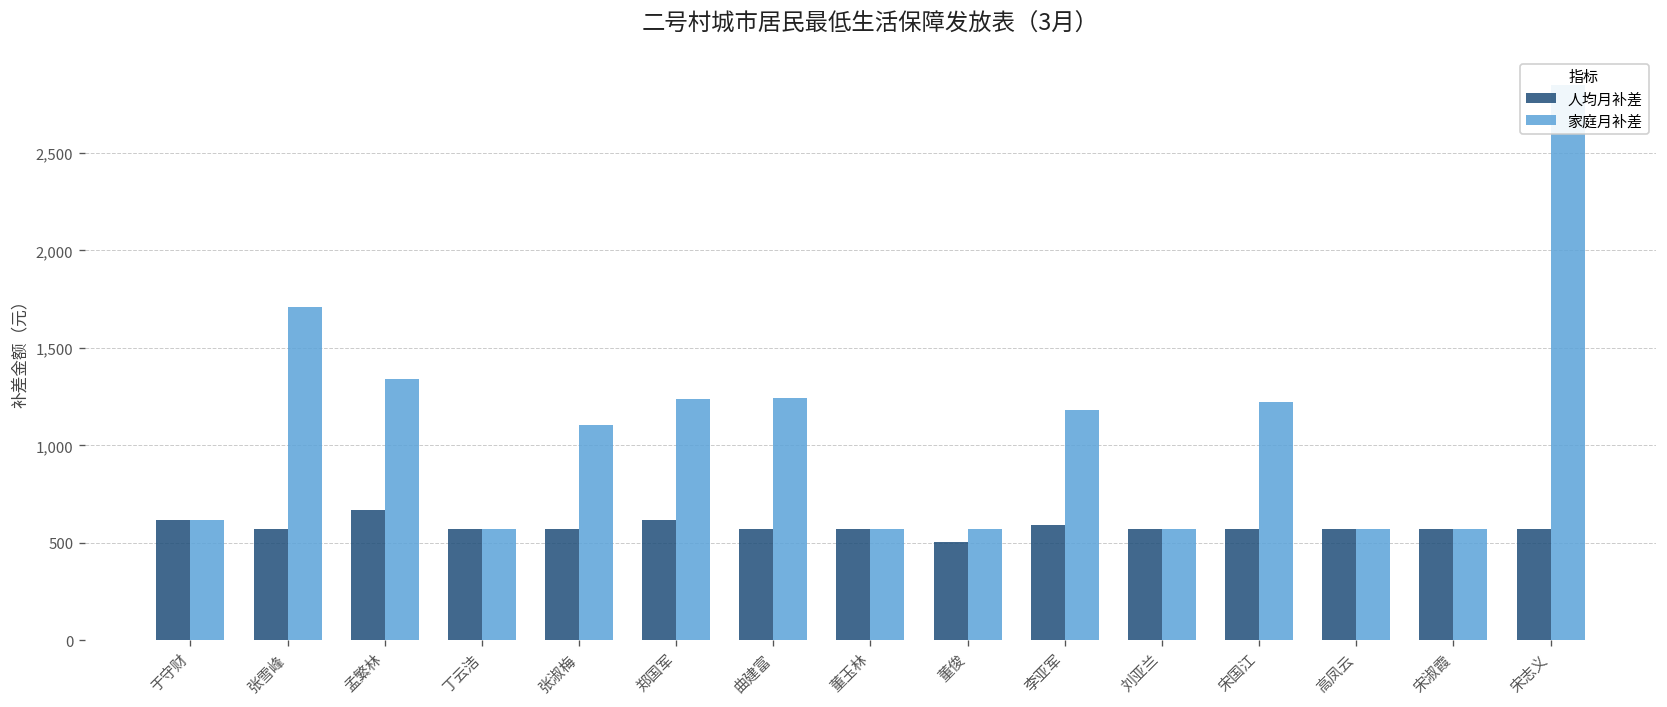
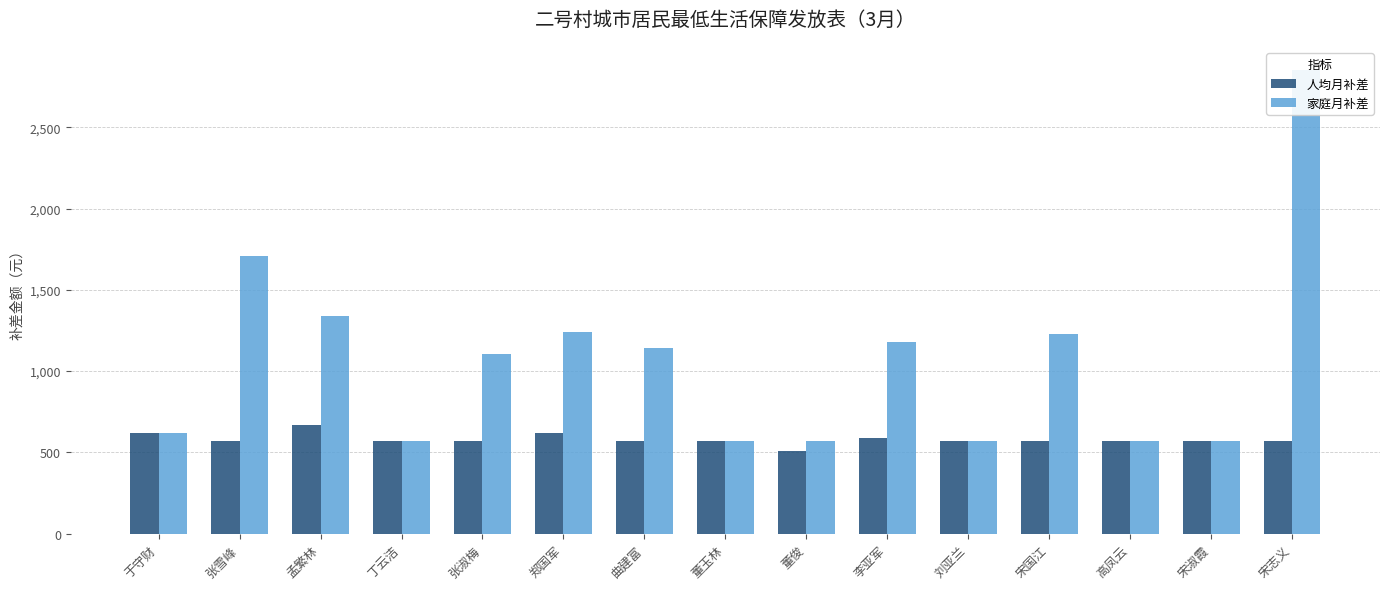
家庭月补差, 曲建富: 1,240 -> 1,140
